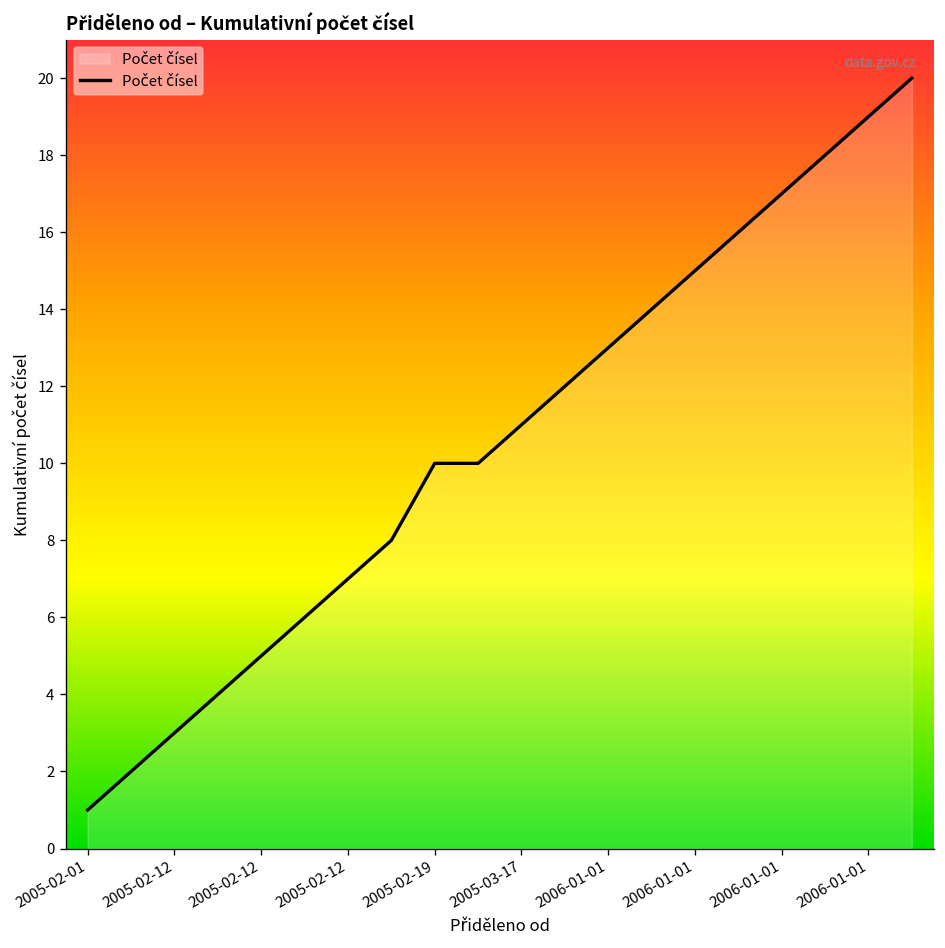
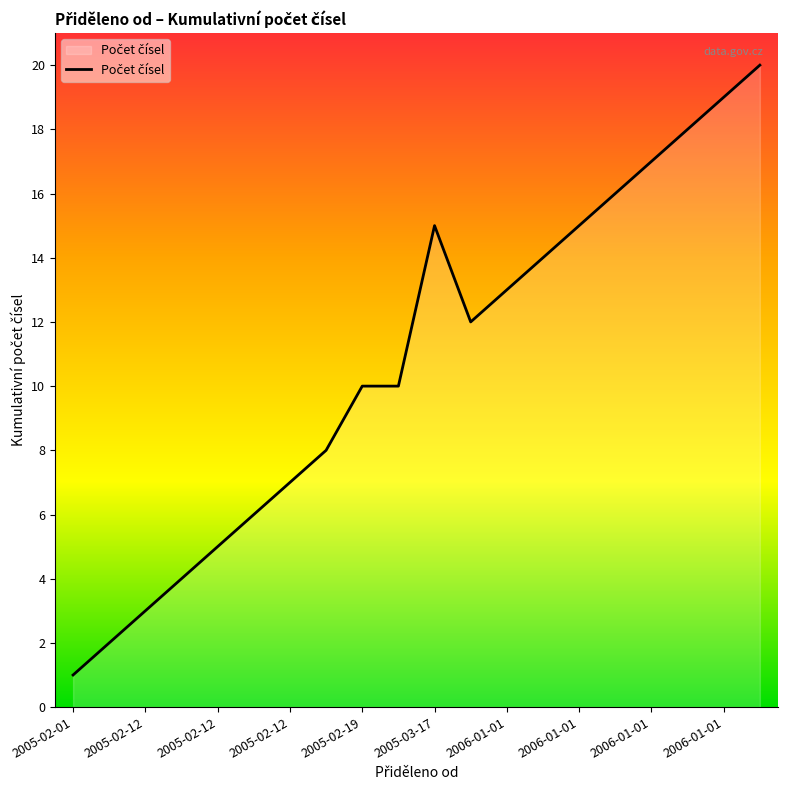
2005-03-17: 11 -> 15
